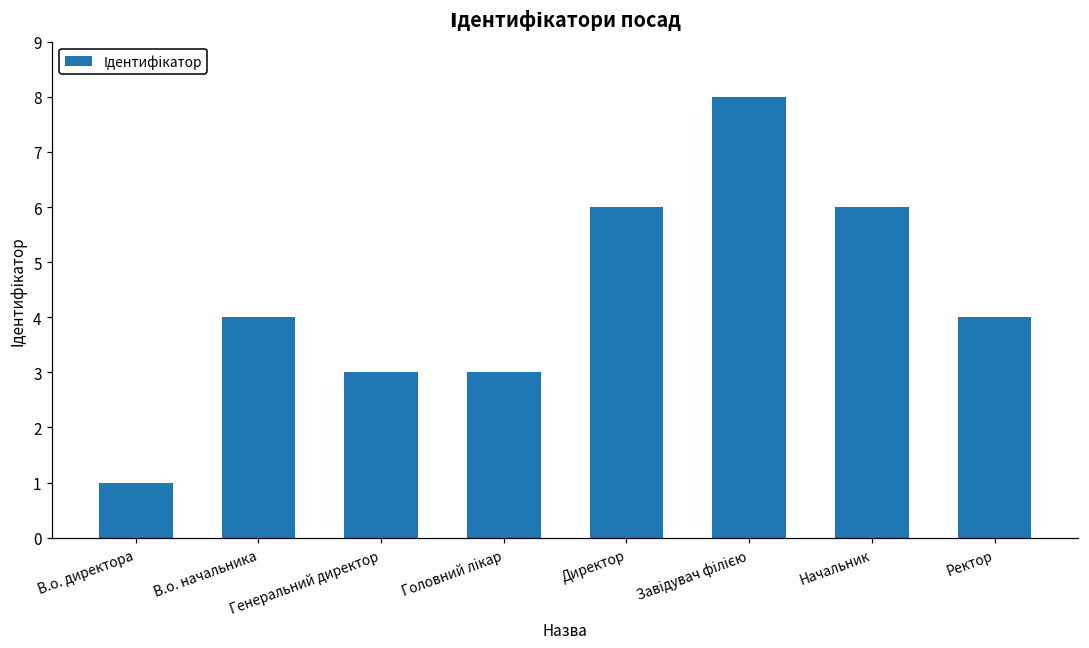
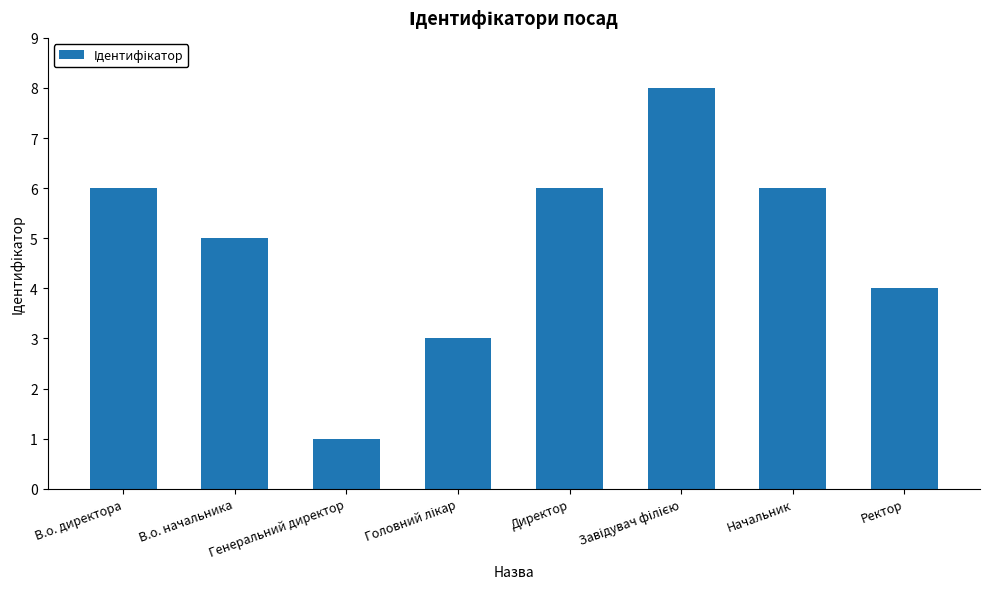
В.о. директора: 1 -> 6
В.о. начальника: 4 -> 5
Генеральний директор: 3 -> 1
